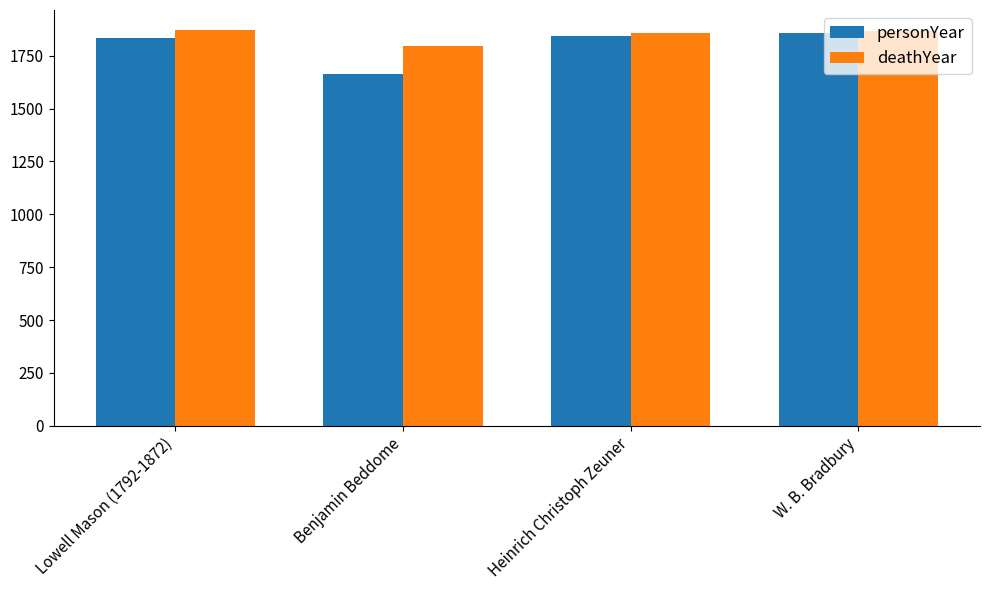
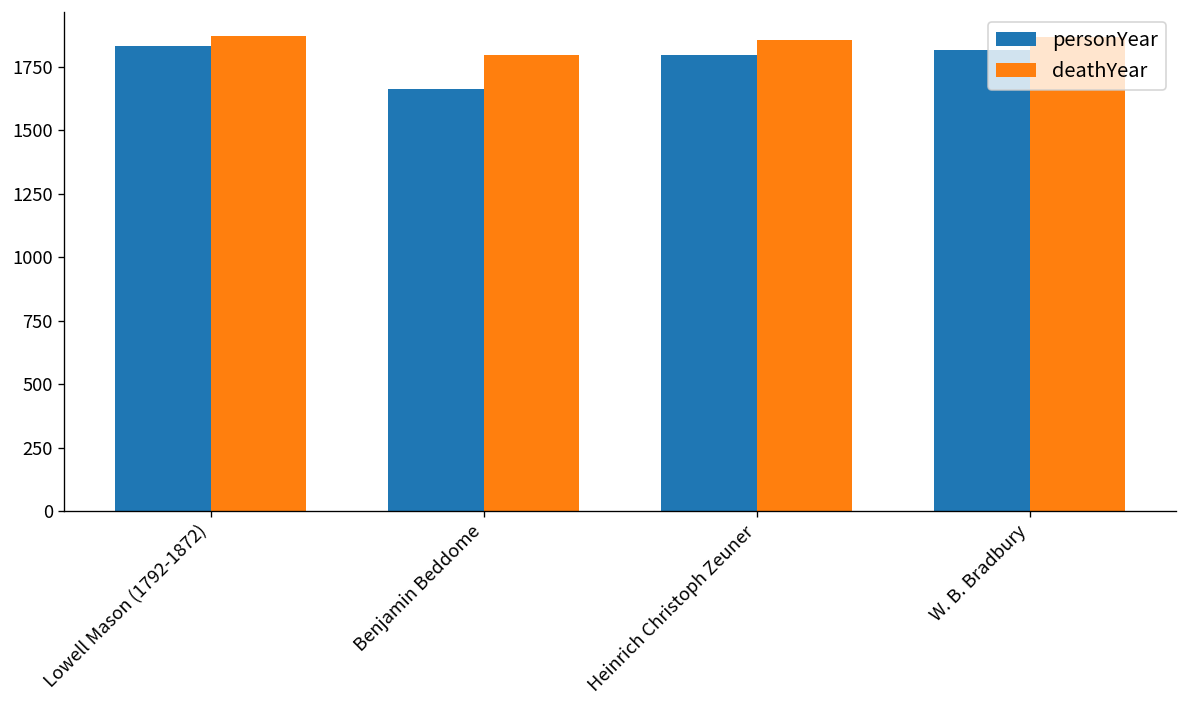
personYear, Heinrich Christoph Zeuner: 1840 -> 1800
personYear, W. B. Bradbury: 1860 -> 1820
